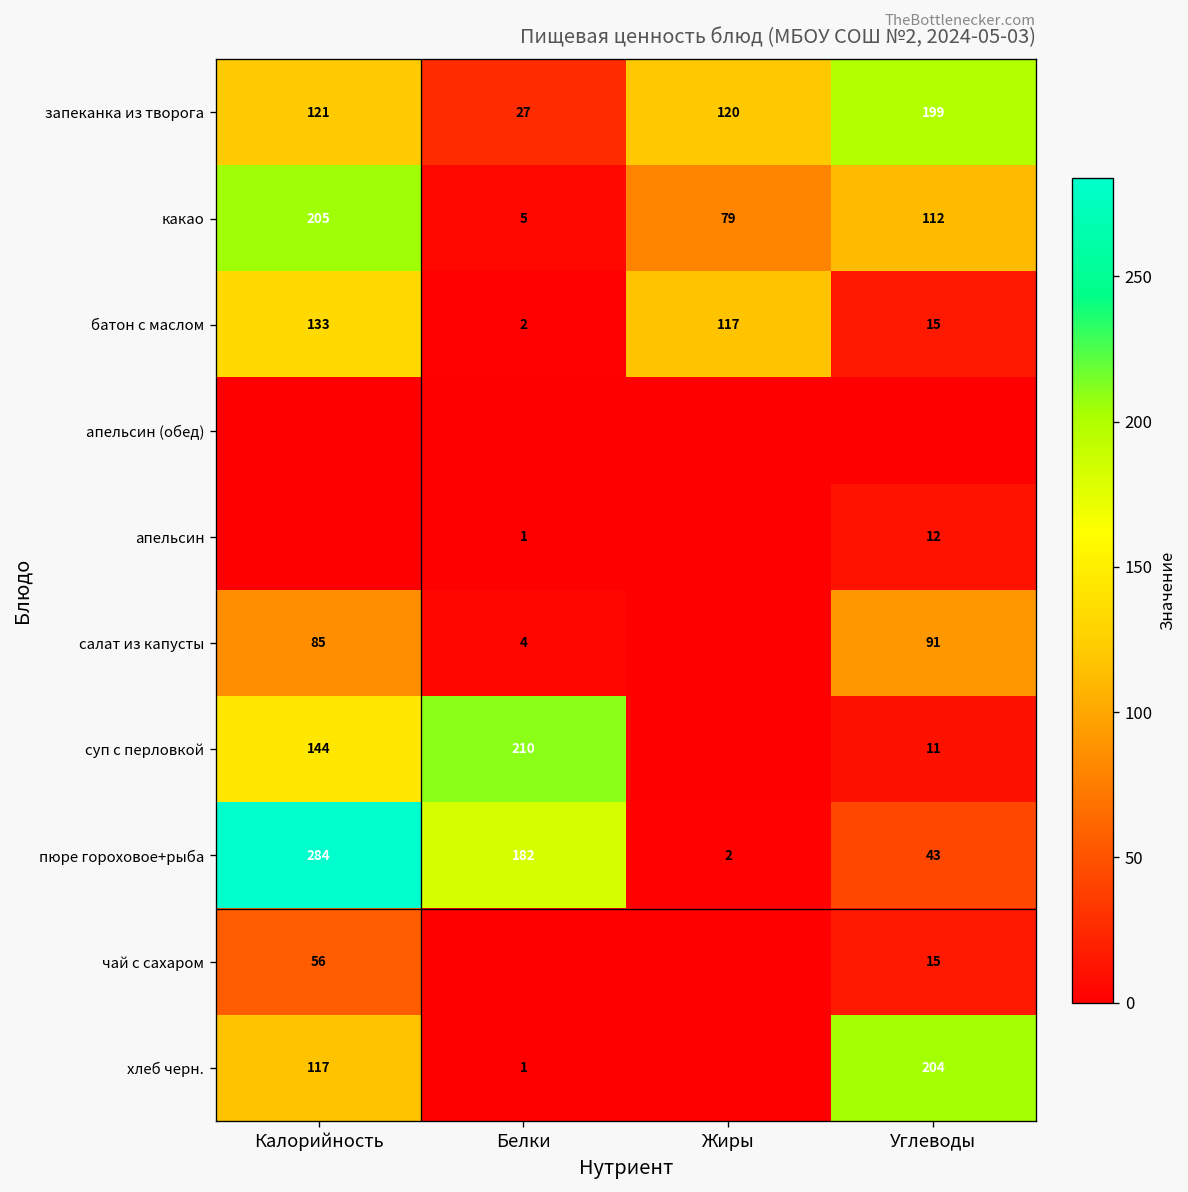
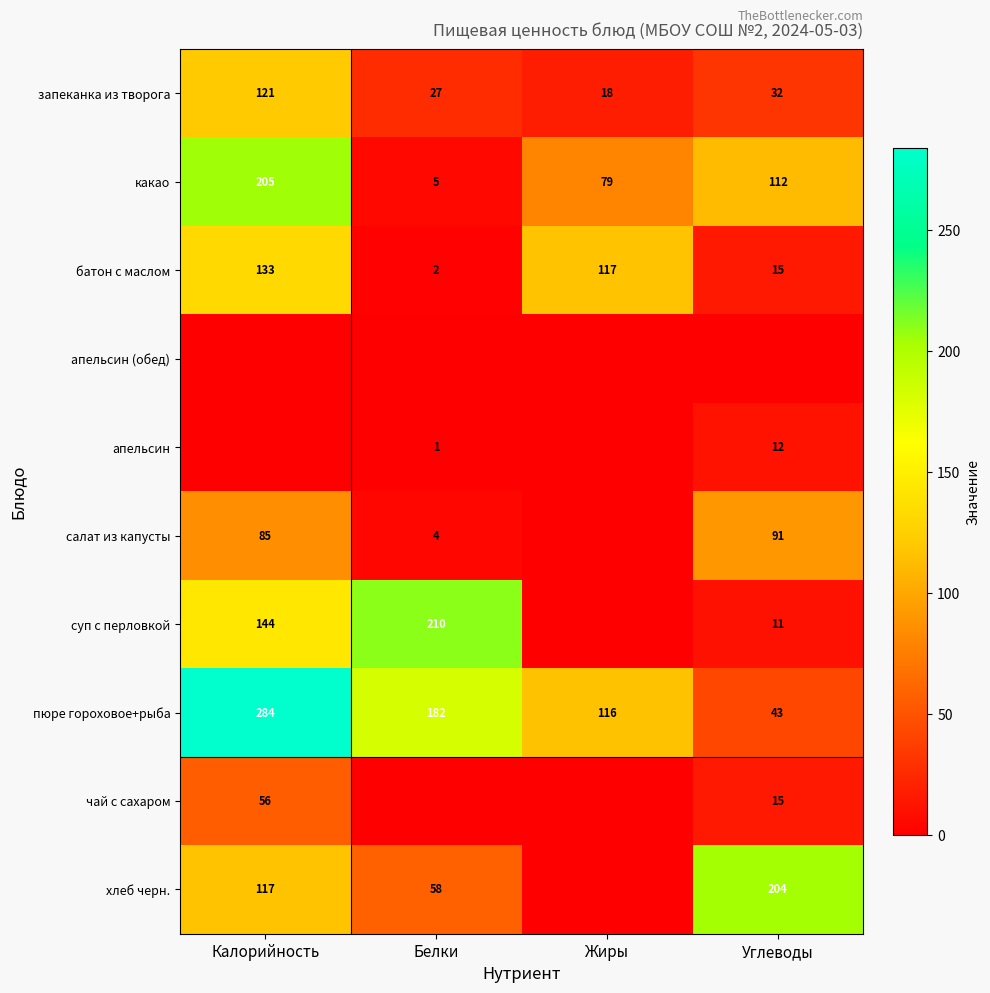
запеканка из творога, Жиры: 120 -> 18
запеканка из творога, Углеводы: 199 -> 32
пюре гороховое+рыба, Жиры: 2 -> 116
хлеб черн., Белки: 1 -> 58
